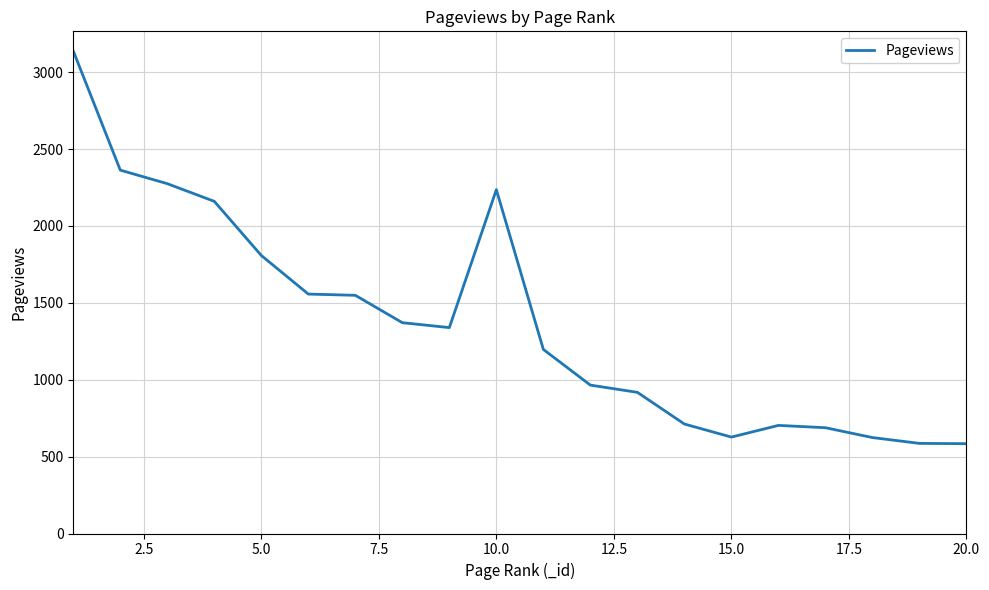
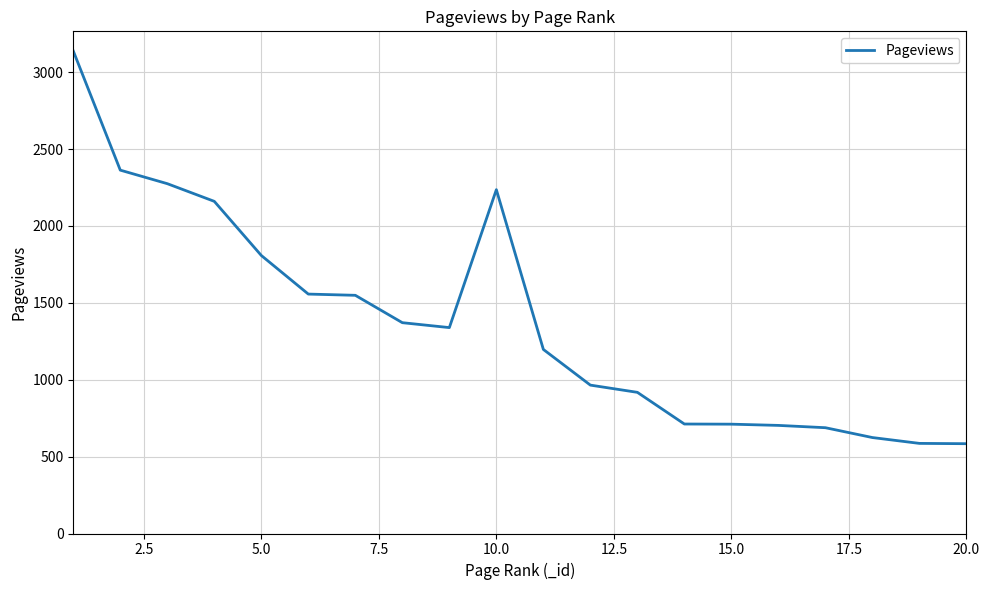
15.0: 630 -> 710
